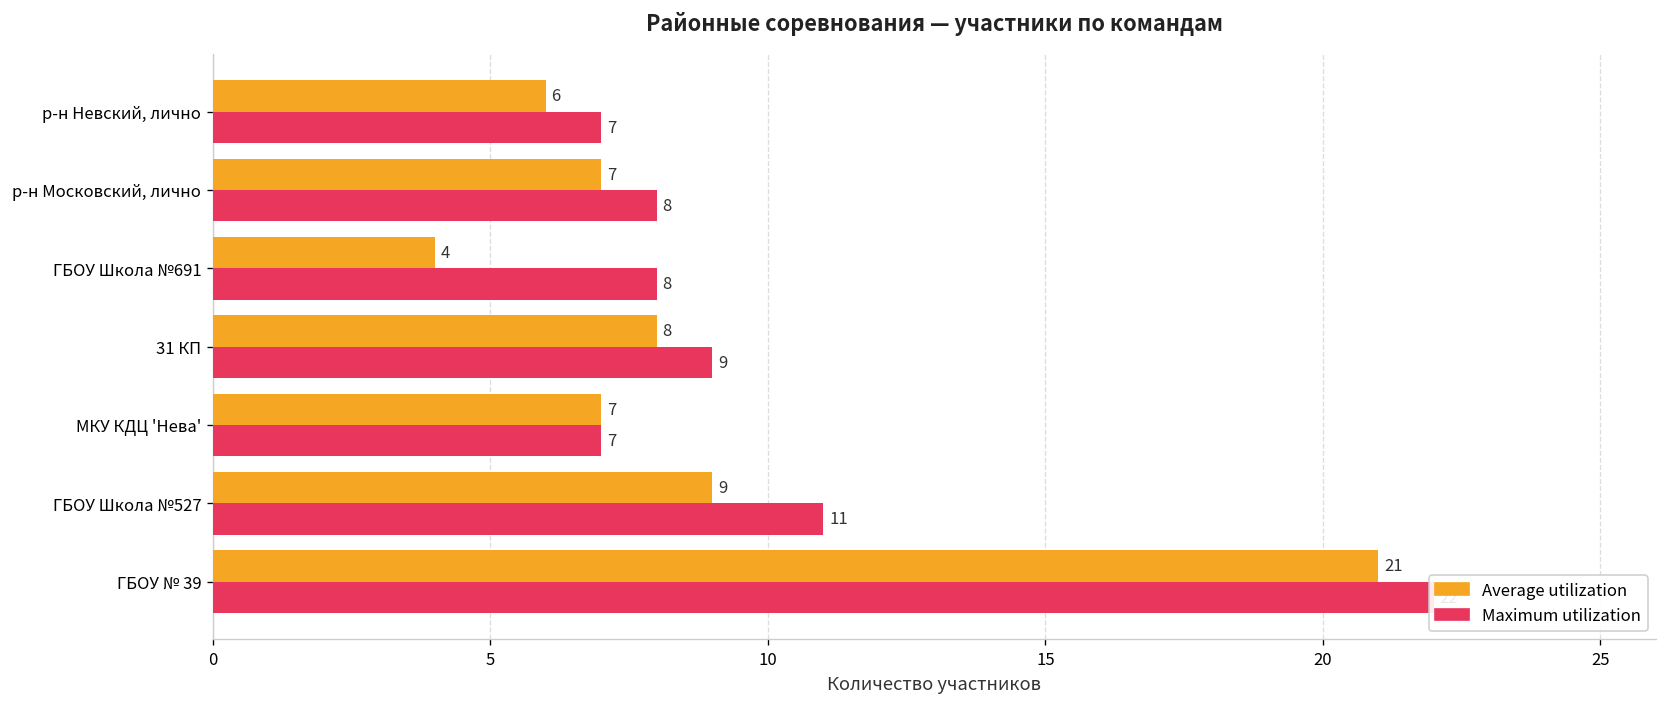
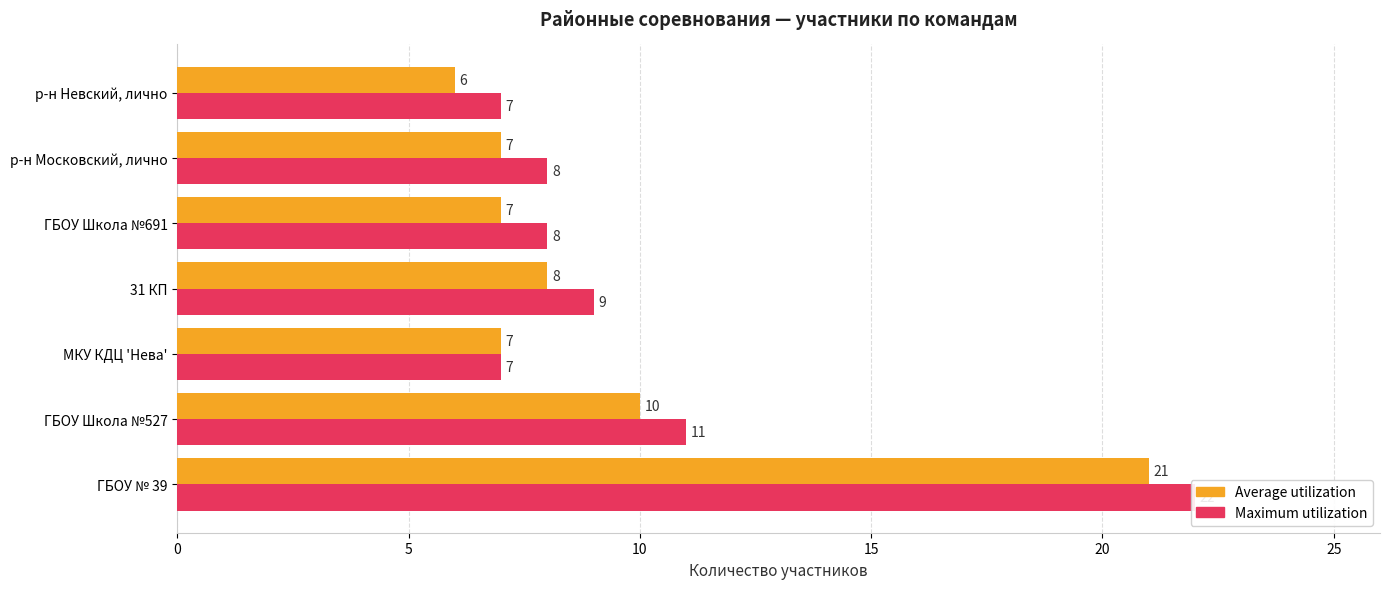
Average utilization, ГБОУ Школа №691: 4 -> 7
Average utilization, ГБОУ Школа №527: 9 -> 10
